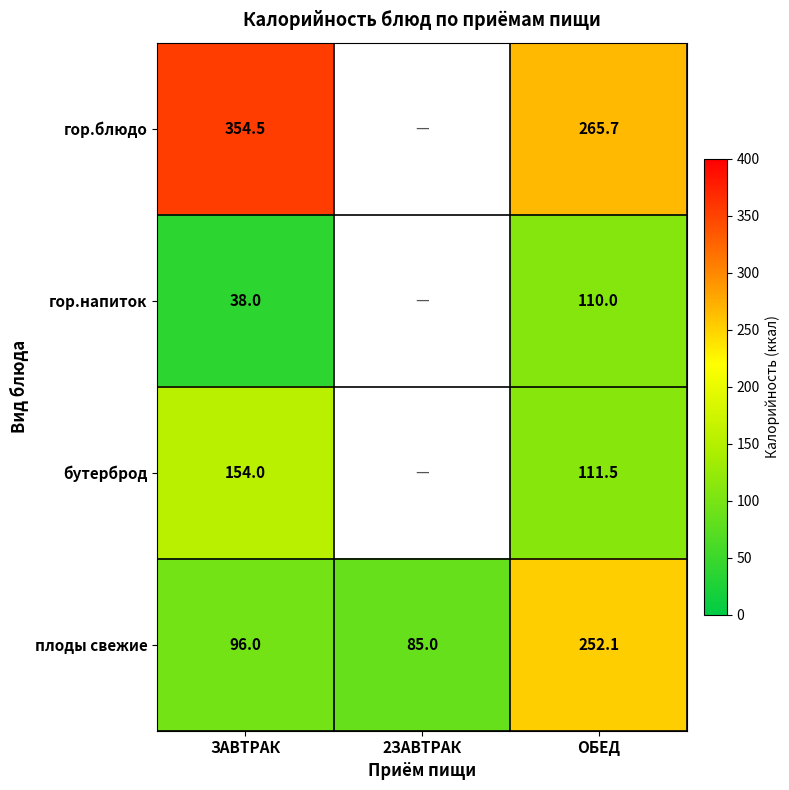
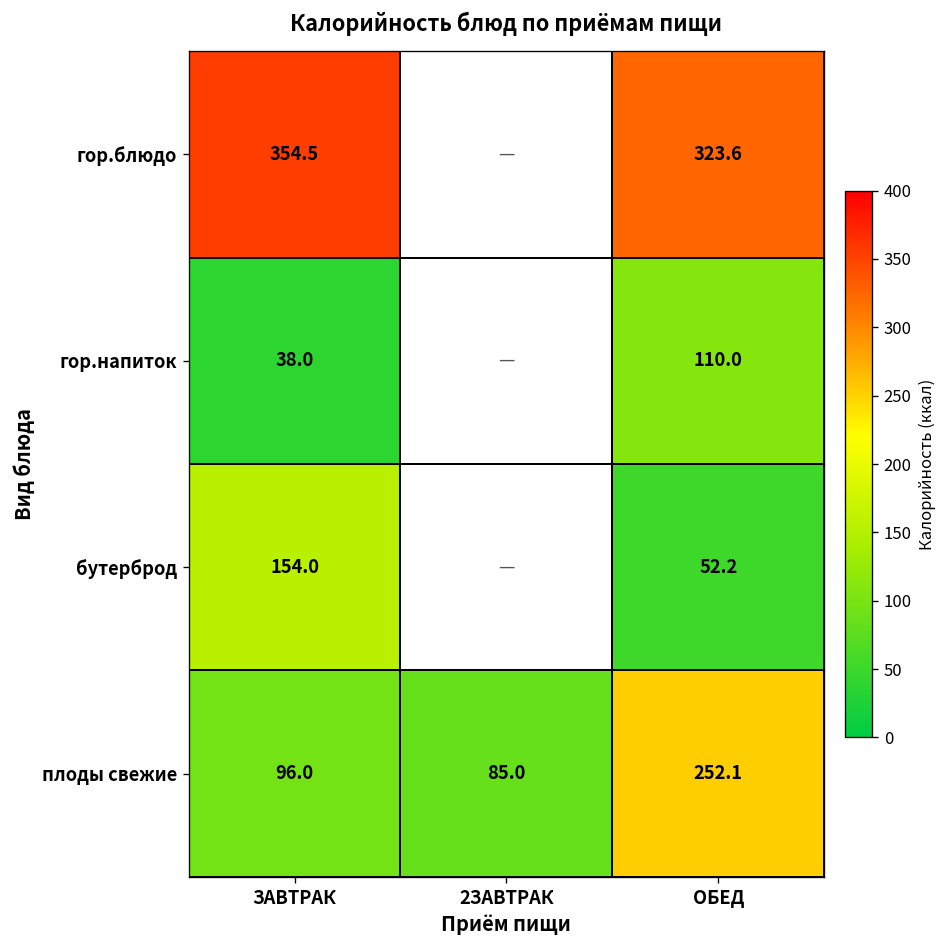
гор.блюдо, ОБЕД: 265.7 -> 323.6
бутерброд, ОБЕД: 111.5 -> 52.2
